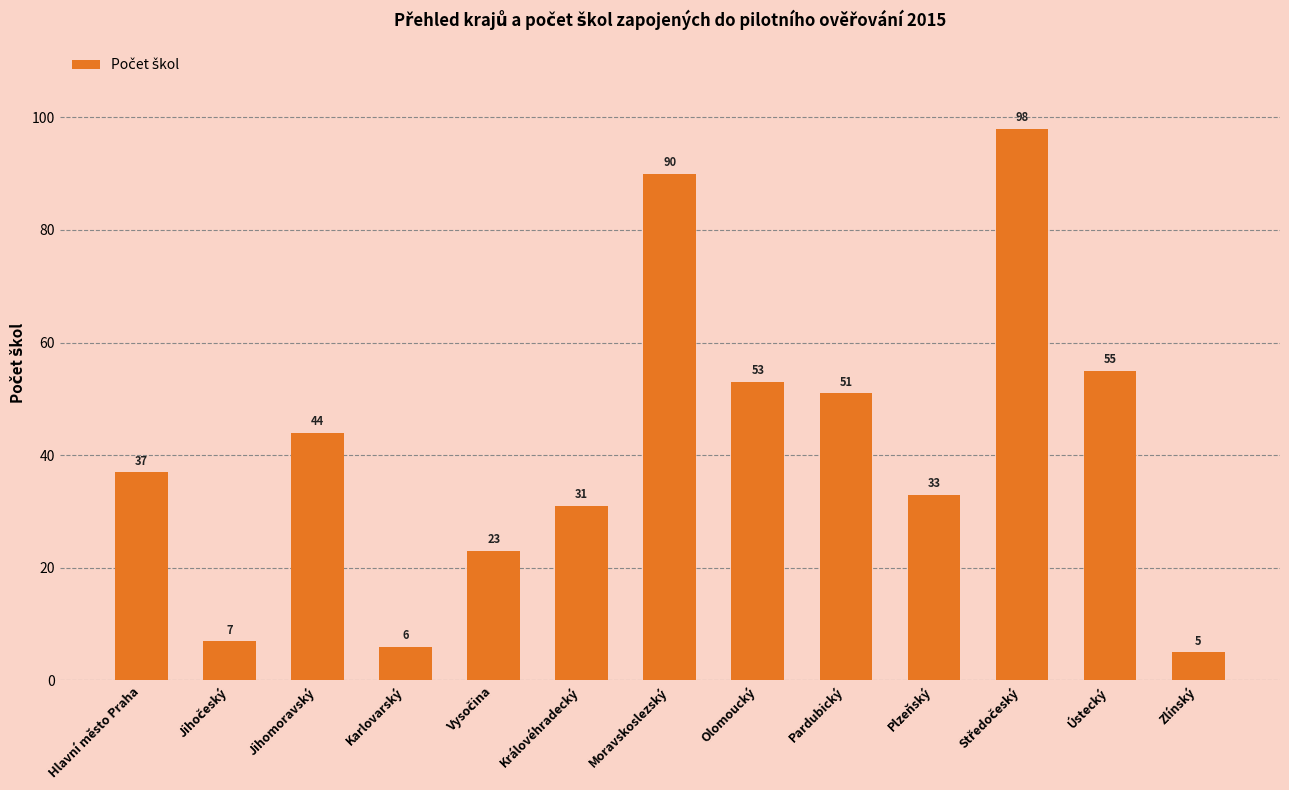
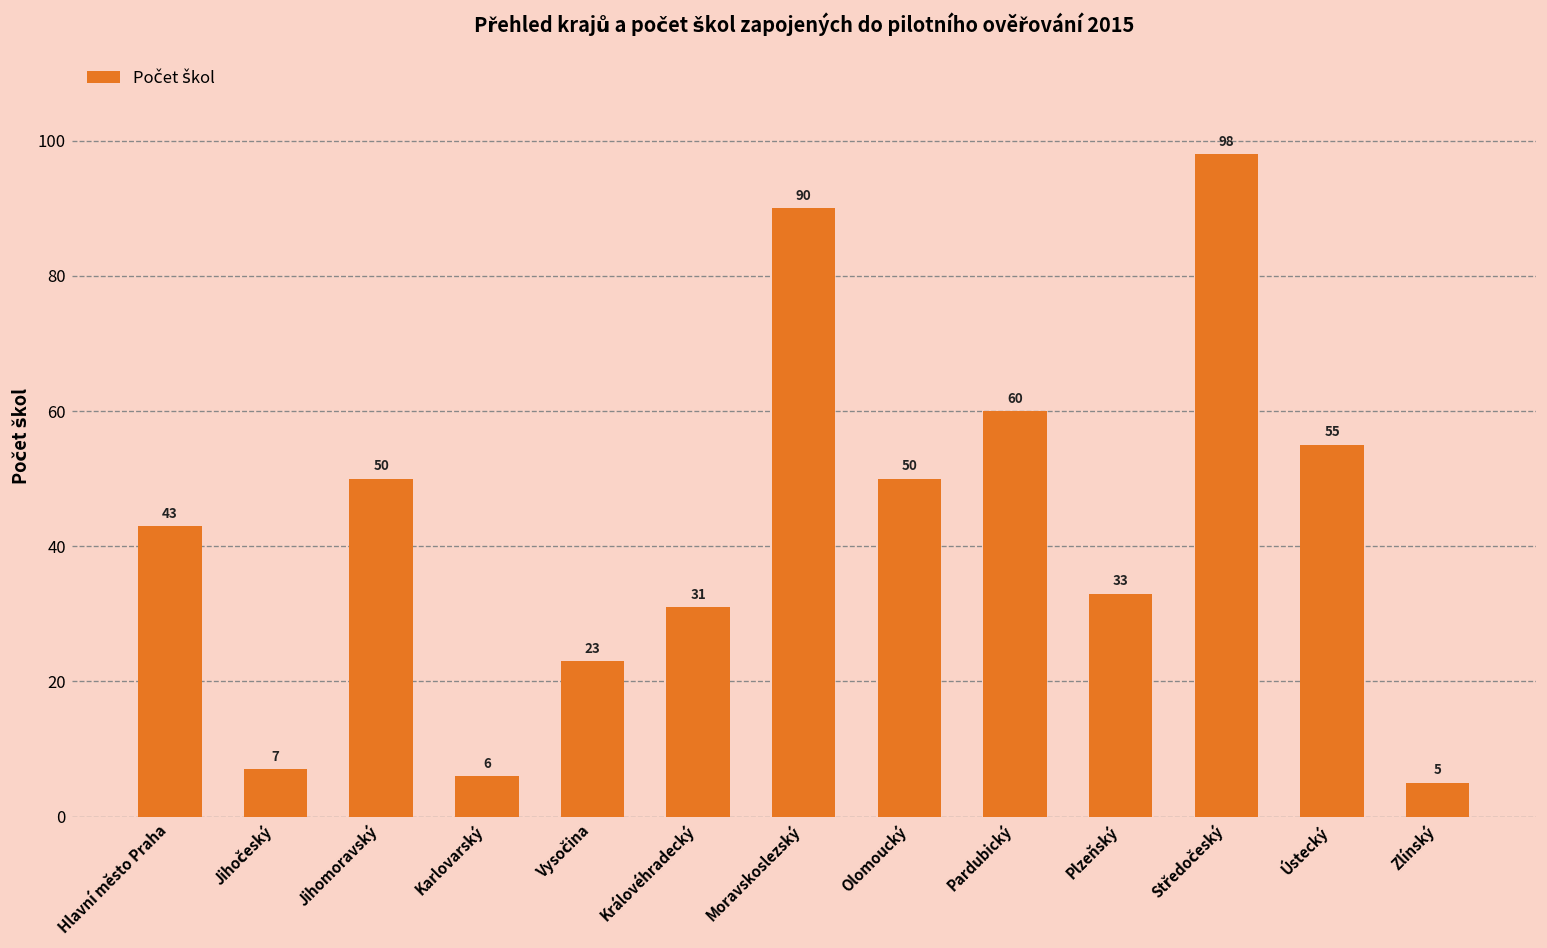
Hlavní město Praha: 37 -> 43
Jihomoravský: 44 -> 50
Olomoucký: 53 -> 50
Pardubický: 51 -> 60
